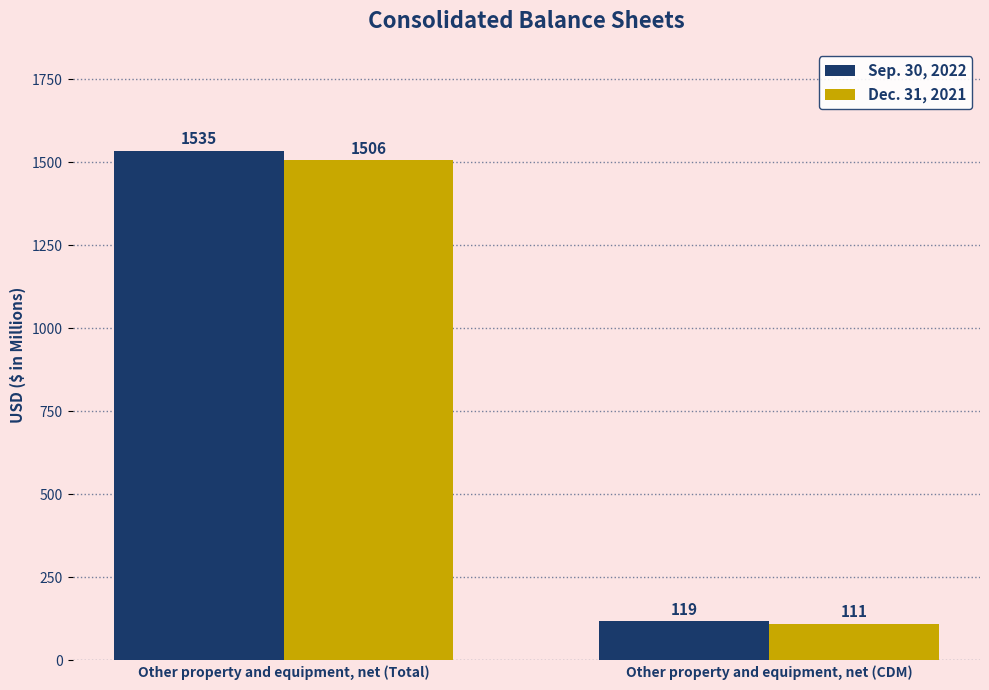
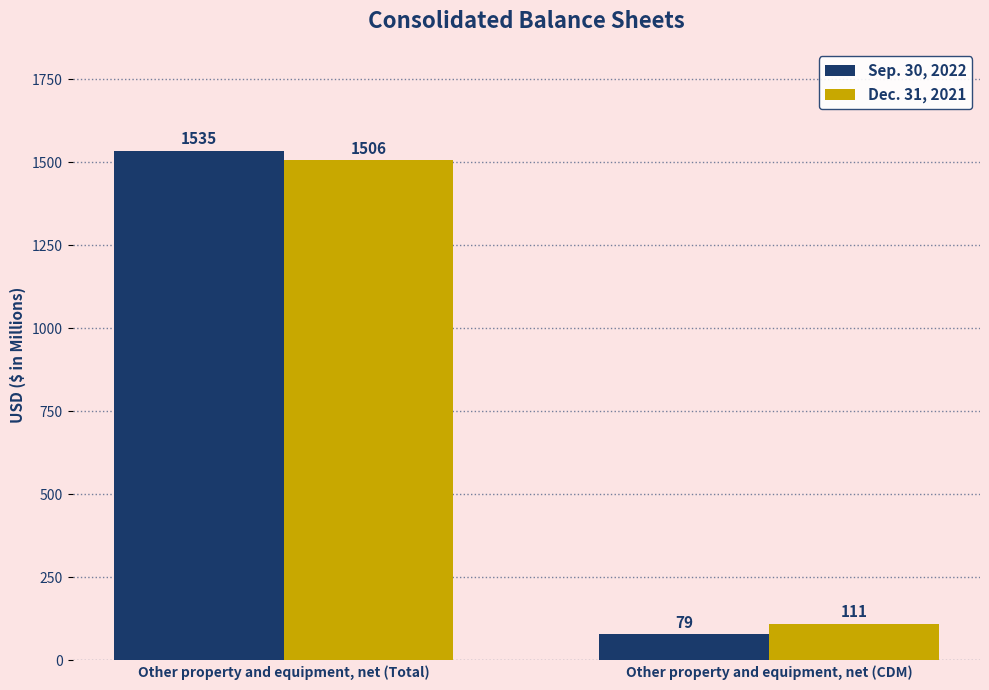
Sep. 30, 2022, Other property and equipment, net (CDM): 119 -> 79
